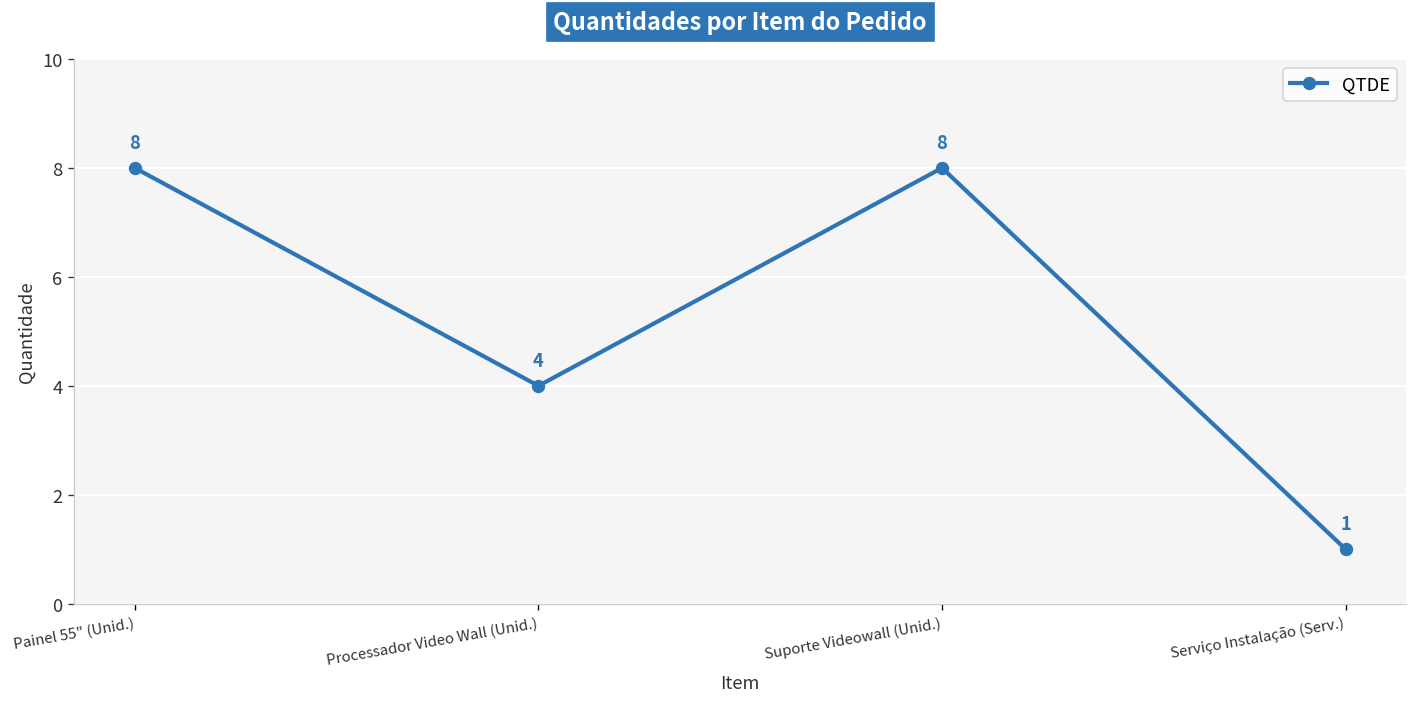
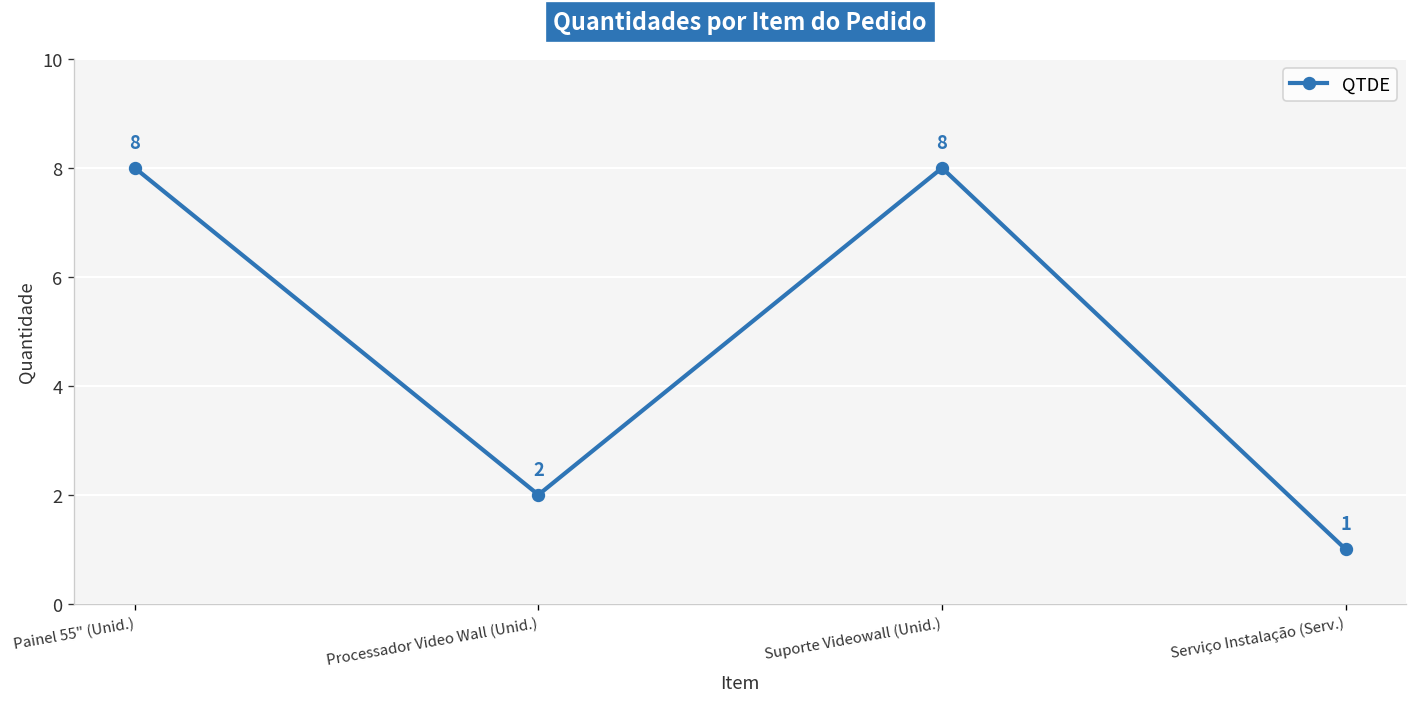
Processador Video Wall (Unid.): 4 -> 2
